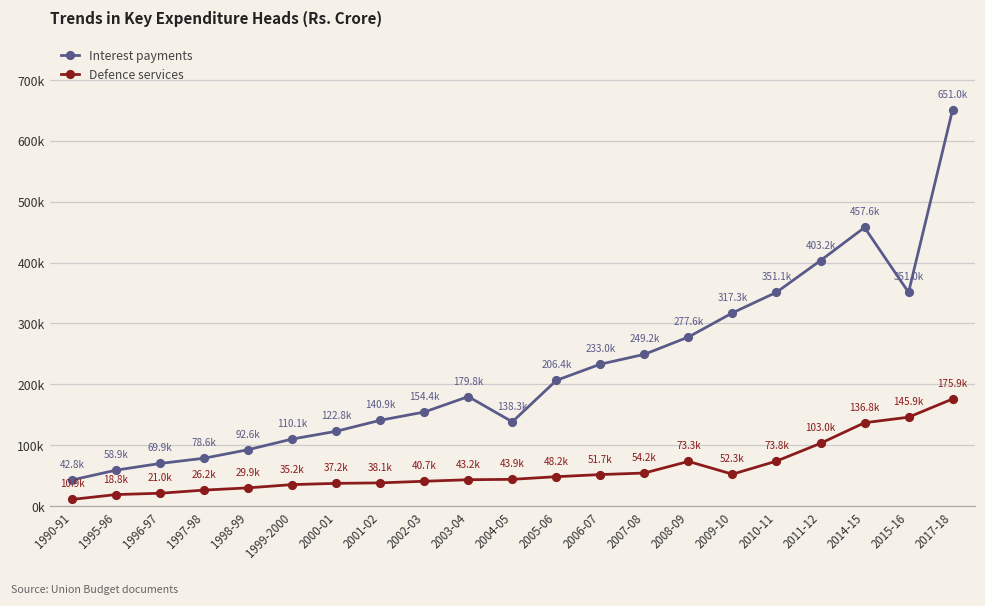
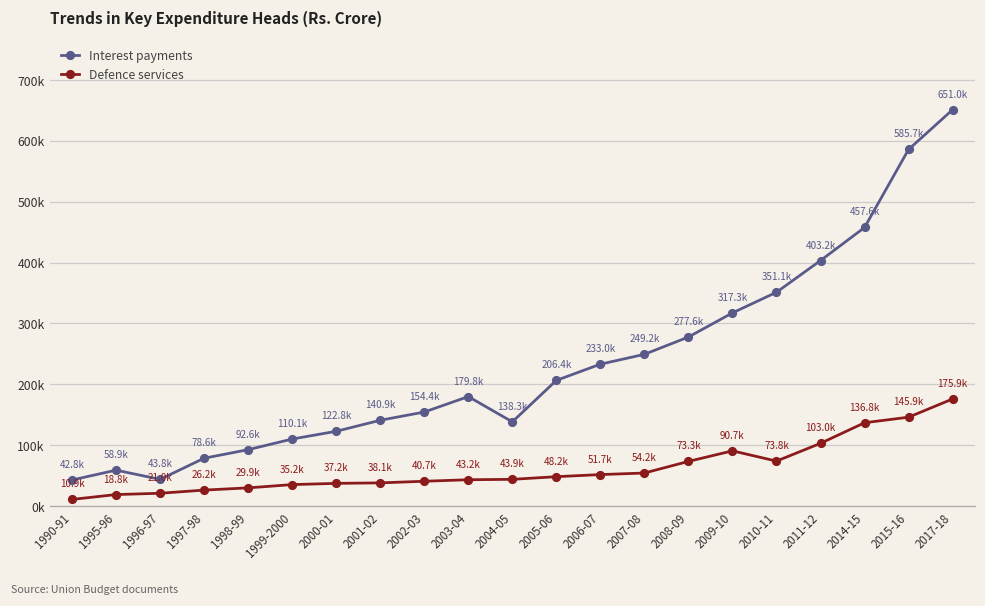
Interest payments, 1996-97: 69.9k -> 43.8k
Defence services, 2009-10: 52.3k -> 90.7k
Interest payments, 2015-16: 351.0k -> 585.7k
